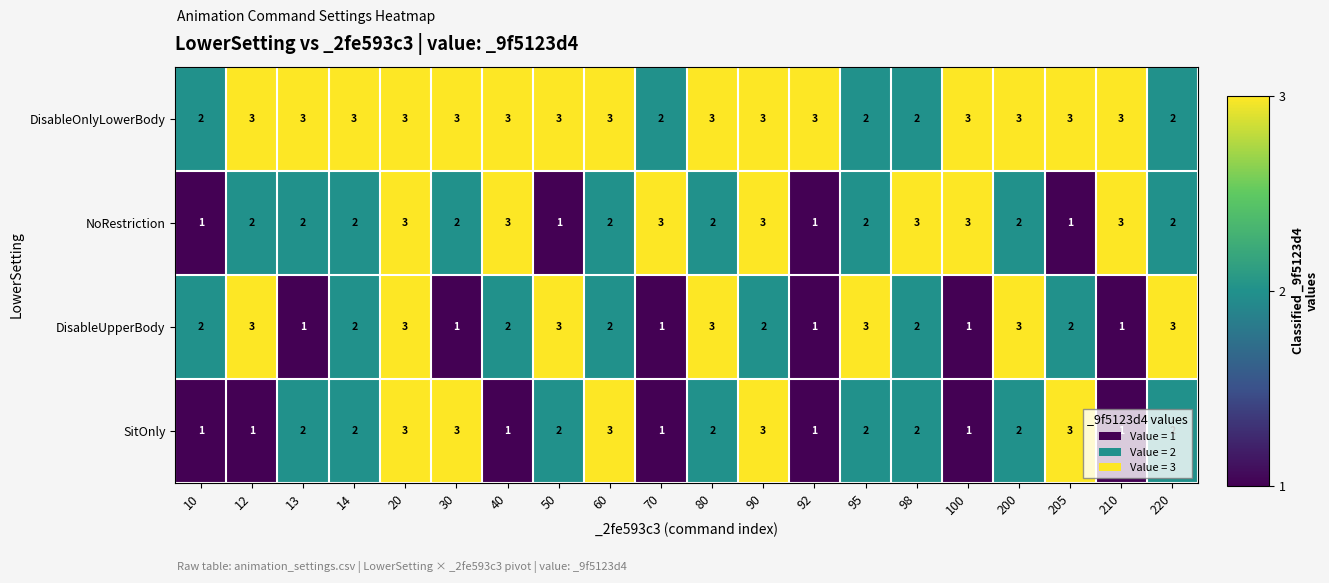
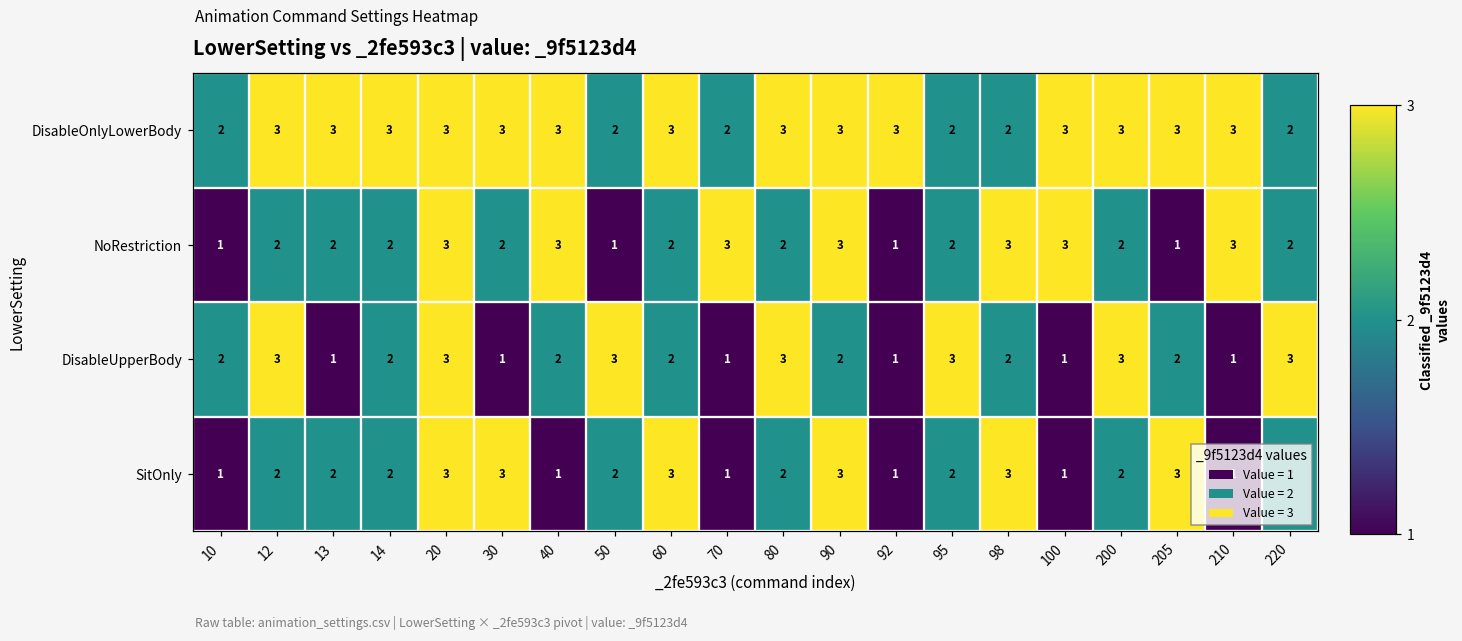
DisableOnlyLowerBody, 50: 3 -> 2
SitOnly, 12: 1 -> 2
SitOnly, 98: 2 -> 3
